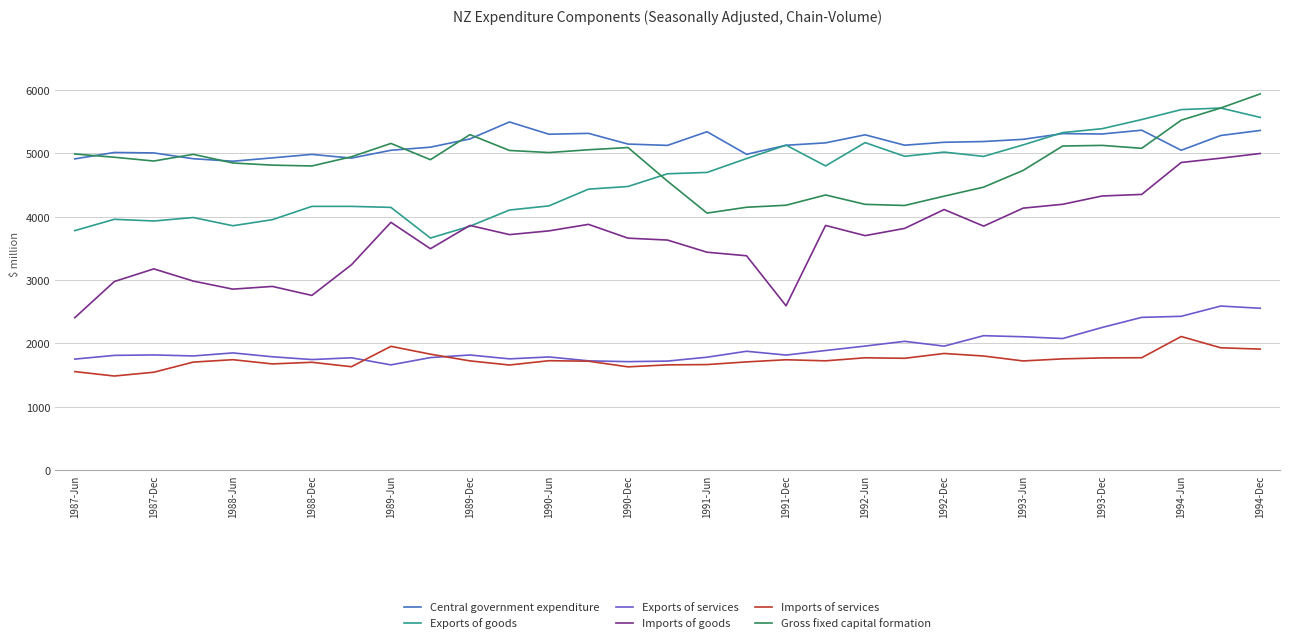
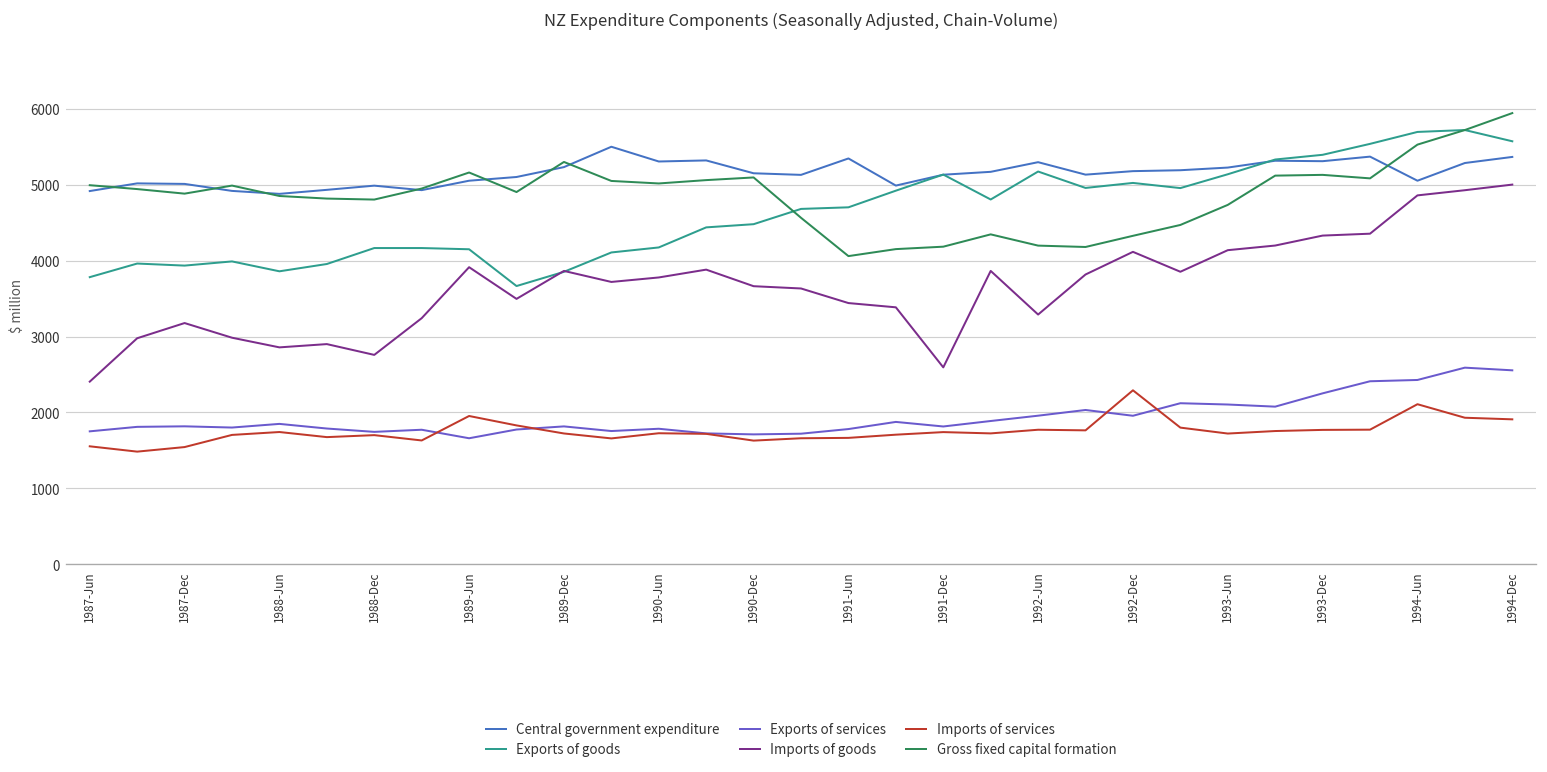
Imports of goods, 1992-Jun: 3700 -> 3300
Imports of services, 1992-Dec: 1800 -> 2300
